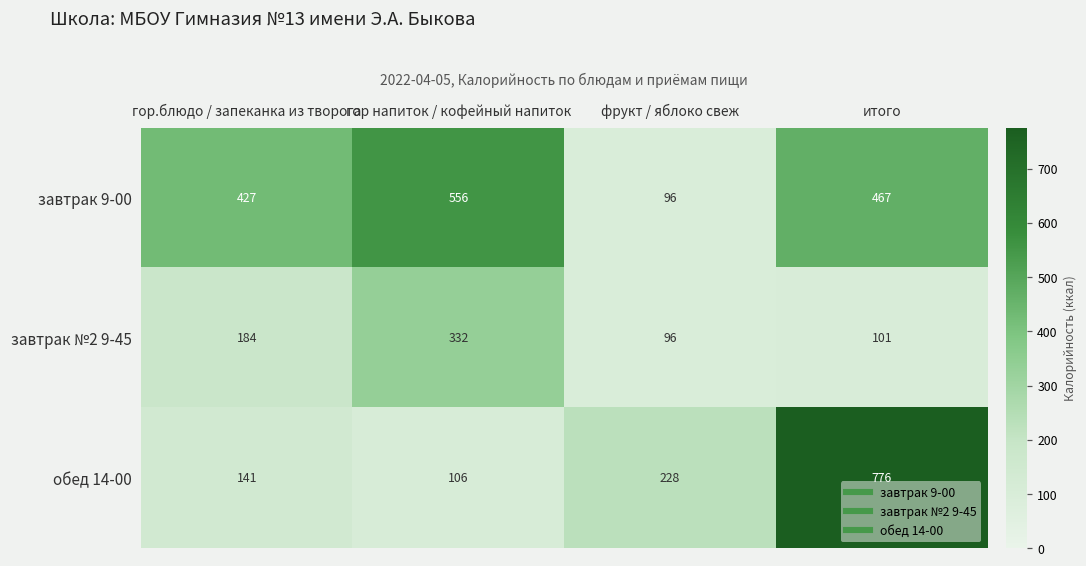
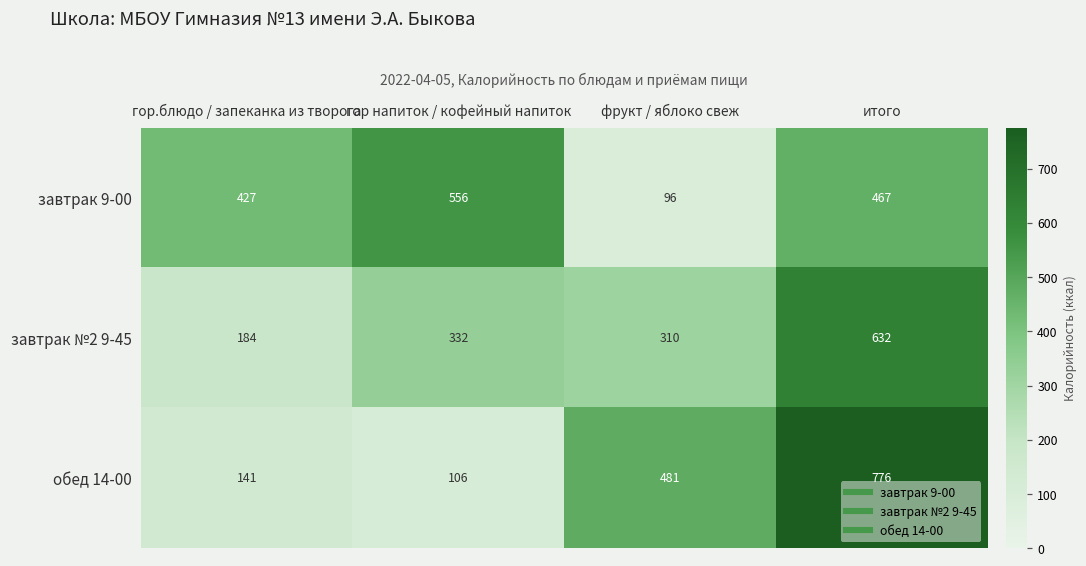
завтрак №2 9-45, фрукт / яблоко свеж: 96 -> 310
завтрак №2 9-45, итого: 101 -> 632
обед 14-00, фрукт / яблоко свеж: 228 -> 481
